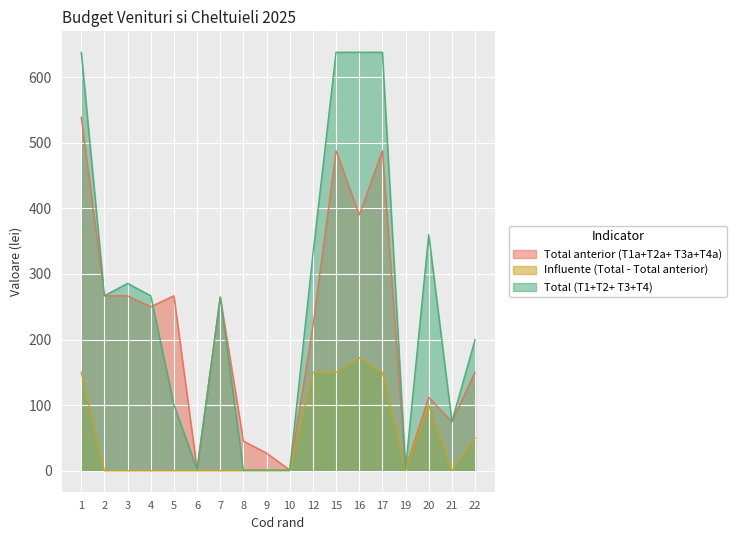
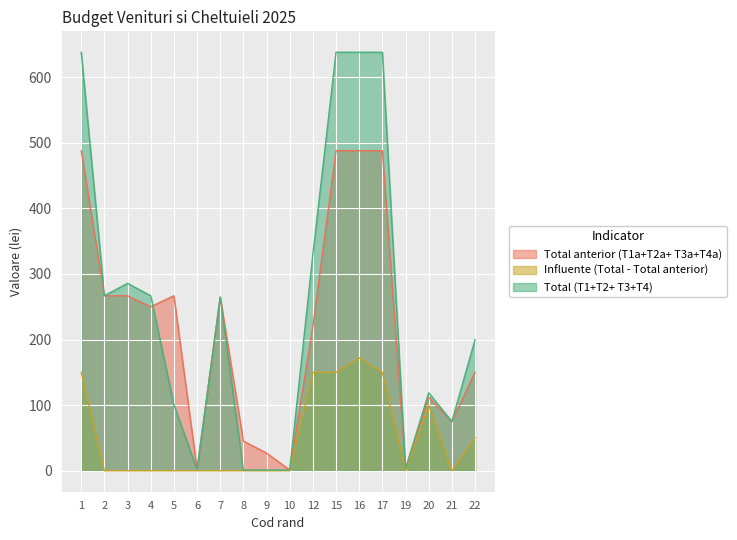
Total anterior (T1a+T2a+ T3a+T4a), 1: 540 -> 490
Total anterior (T1a+T2a+ T3a+T4a), 16: 390 -> 490
Total (T1+T2+ T3+T4), 20: 360 -> 120
